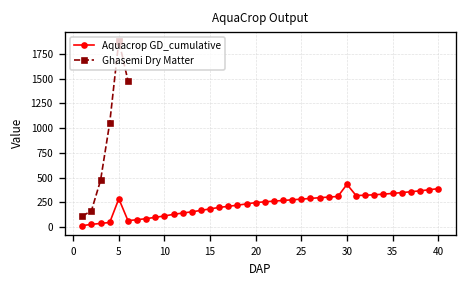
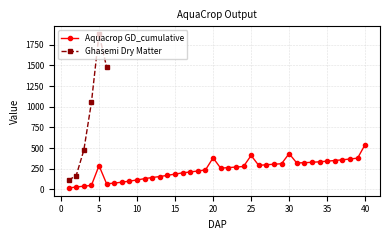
Aquacrop GD_cumulative, 20: 200 -> 400
Aquacrop GD_cumulative, 25: 300 -> 400
Aquacrop GD_cumulative, 40: 400 -> 500
